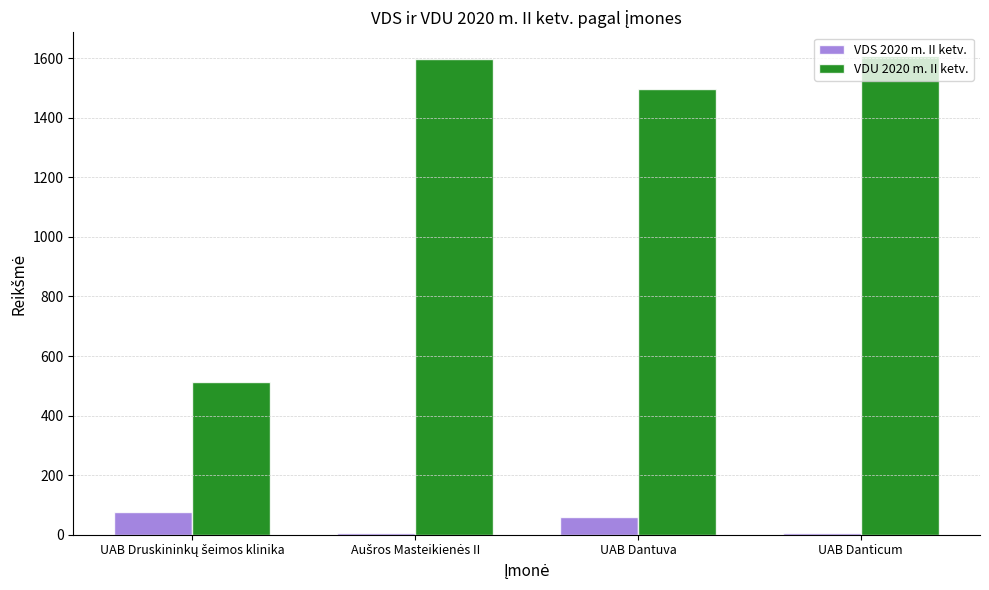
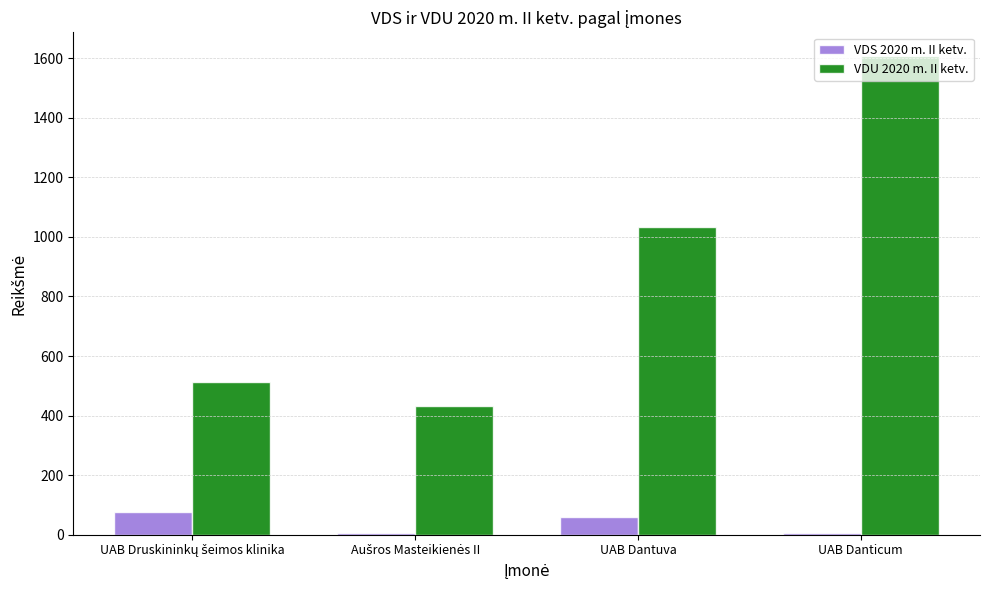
VDU 2020 m. II ketv., Aušros Masteikienės II: 1600 -> 430
VDU 2020 m. II ketv., UAB Dantuva: 1500 -> 1030
